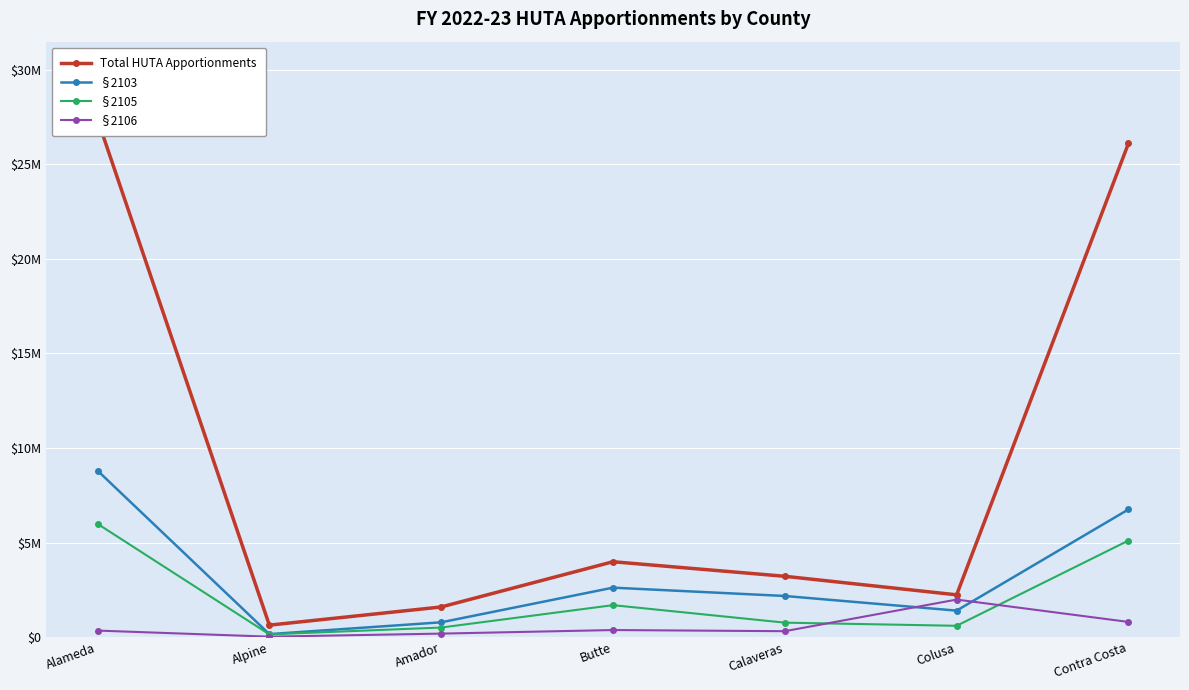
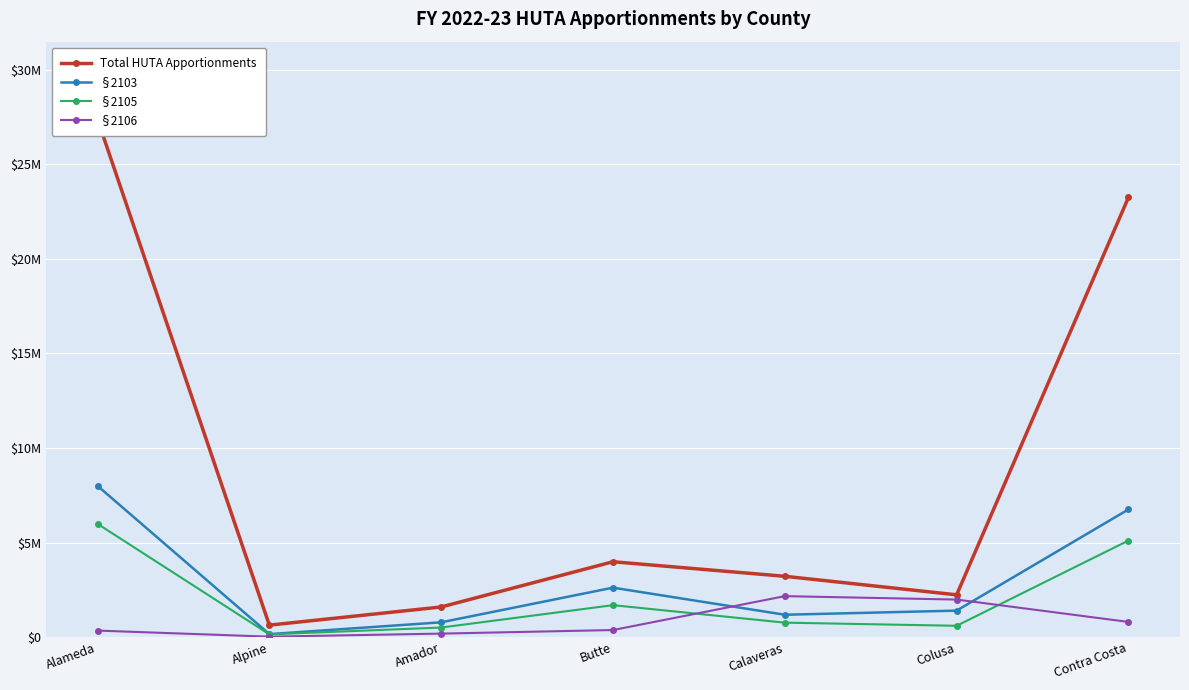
§2103, Alameda: $8800000 -> $8000000
§2103, Calaveras: $2200000 -> $1200000
§2106, Calaveras: $300000 -> $2200000
Total HUTA Apportionments, Contra Costa: $26100000 -> $23200000
